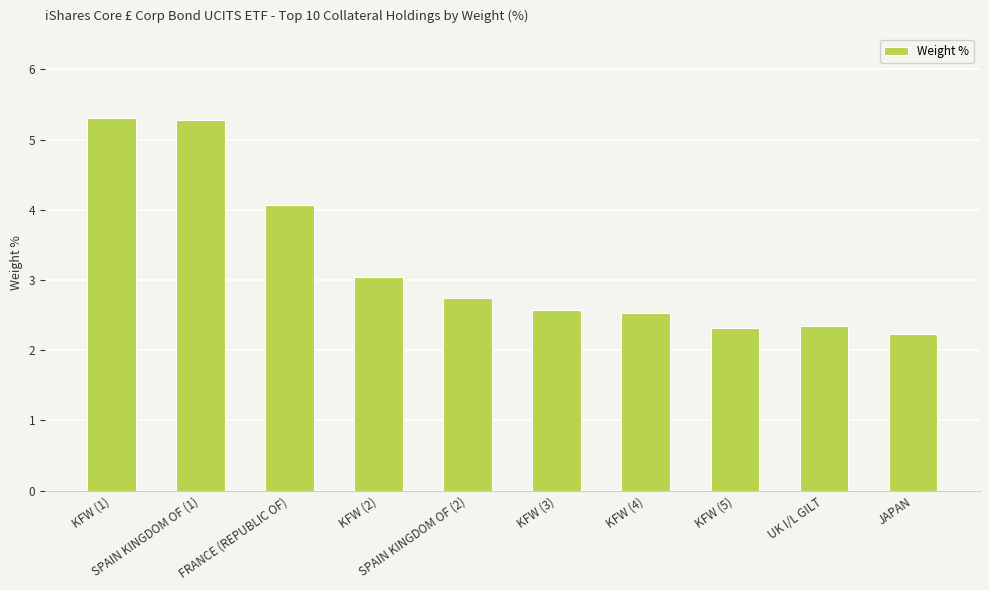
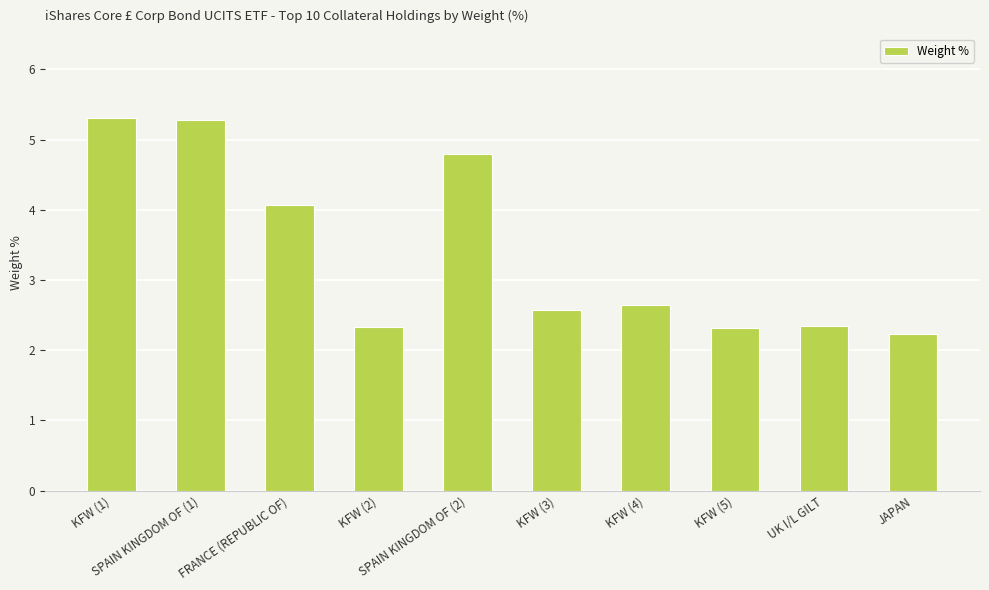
KFW (2): 3.0 -> 2.3
SPAIN KINGDOM OF (2): 2.7 -> 4.8
KFW (4): 2.5 -> 2.7
